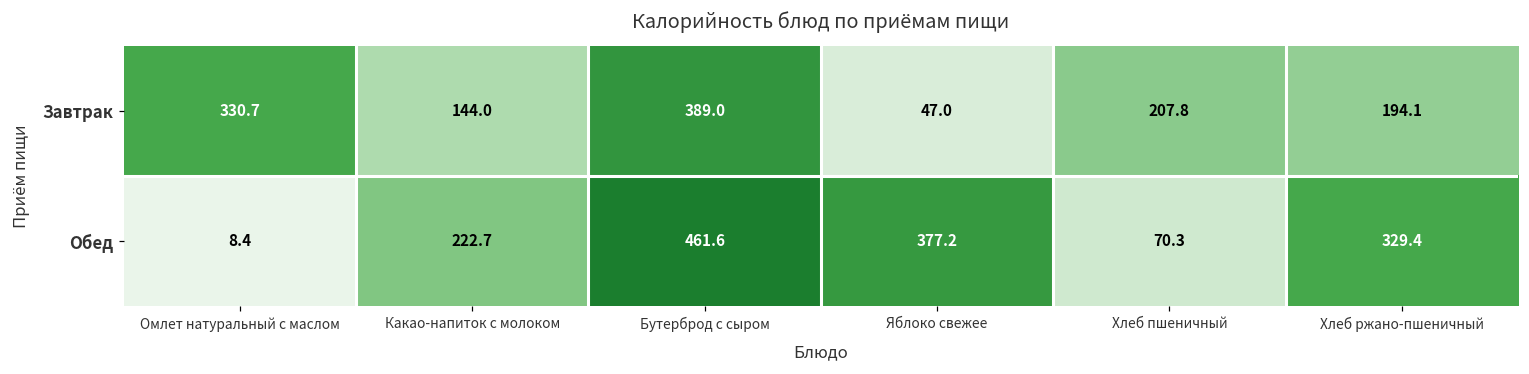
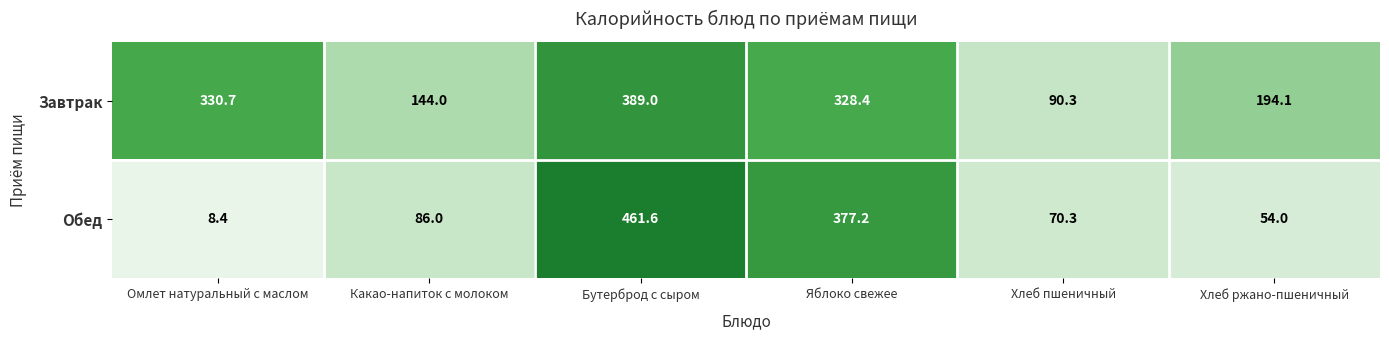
Завтрак, Яблоко свежее: 47.0 -> 328.4
Завтрак, Хлеб пшеничный: 207.8 -> 90.3
Обед, Какао-напиток с молоком: 222.7 -> 86.0
Обед, Хлеб ржано-пшеничный: 329.4 -> 54.0
